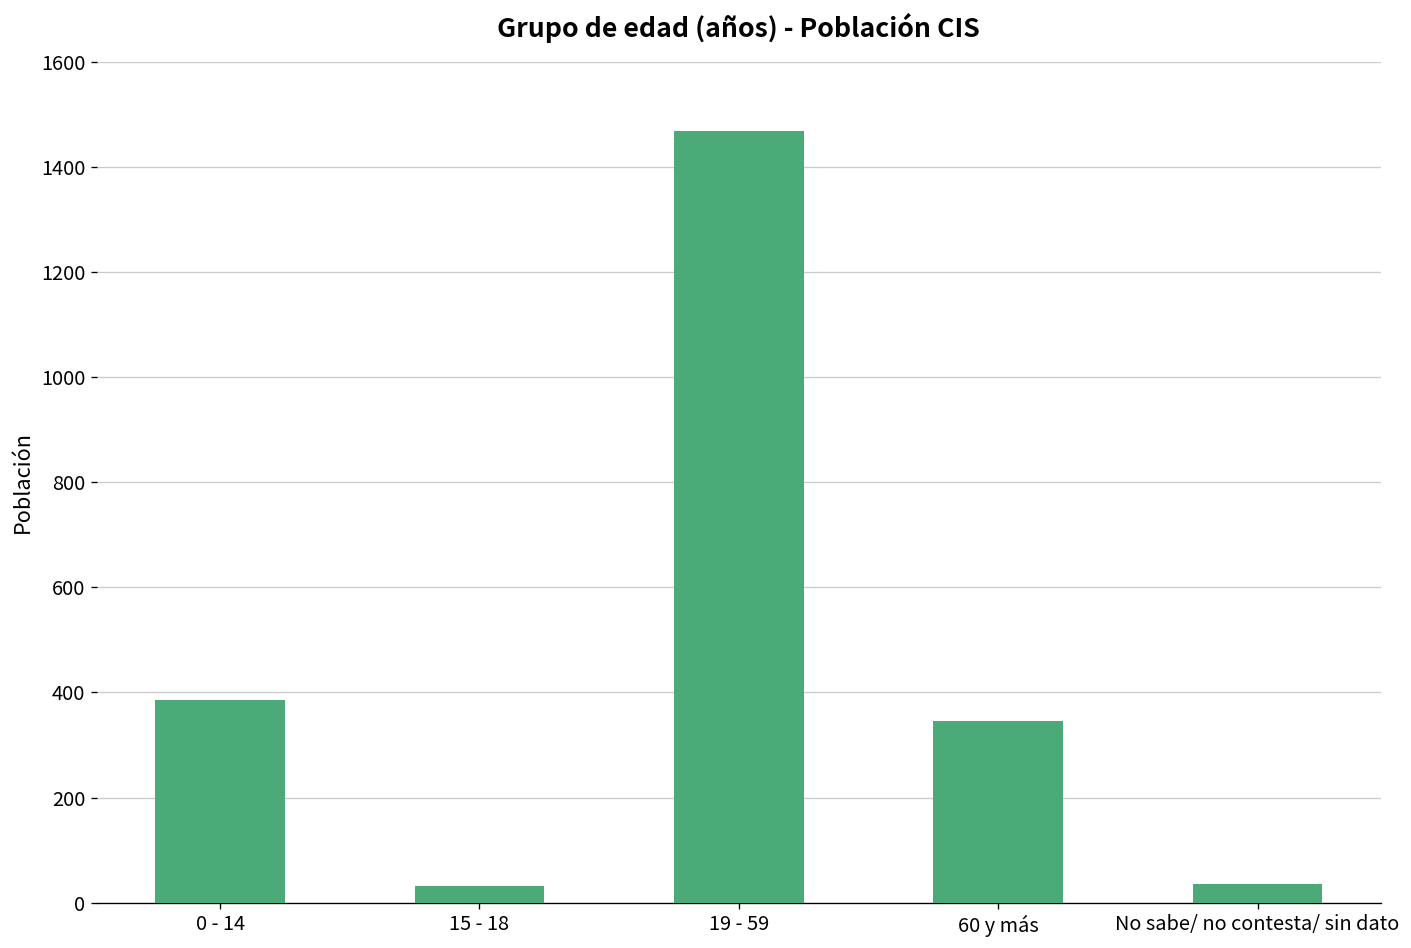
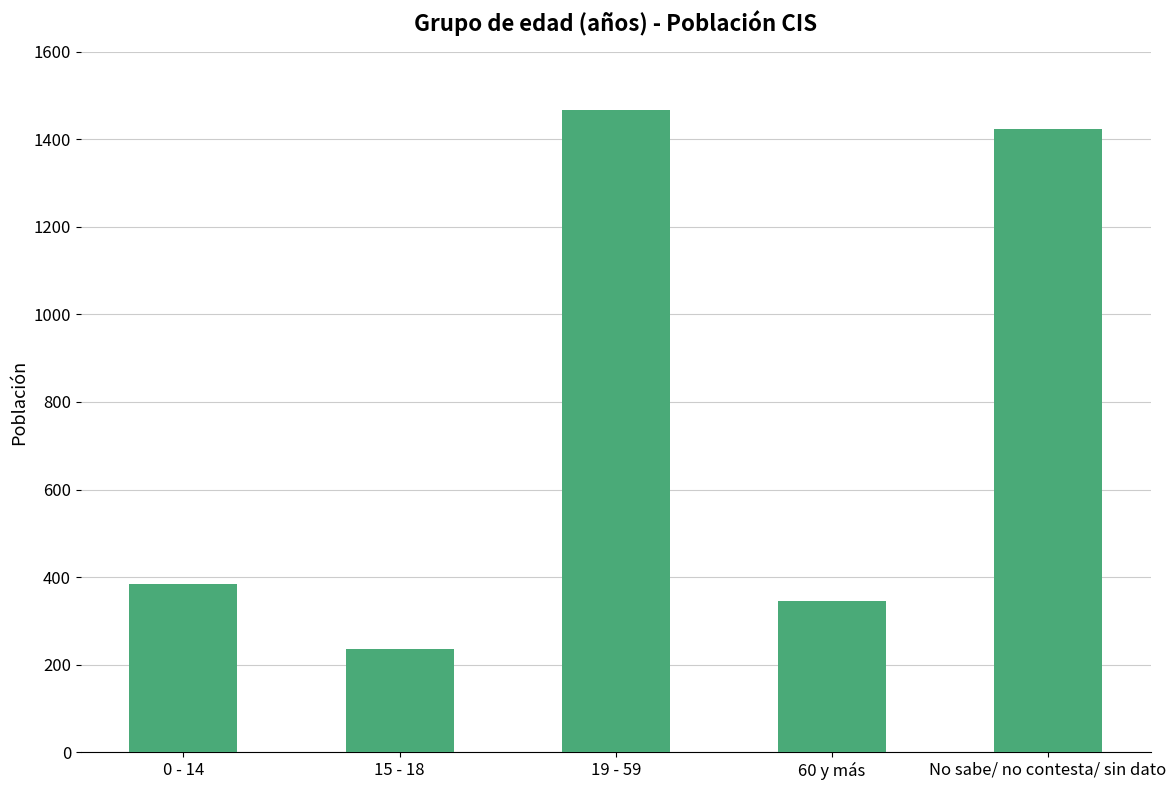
15 - 18: 30 -> 240
No sabe/ no contesta/ sin dato: 40 -> 1420
